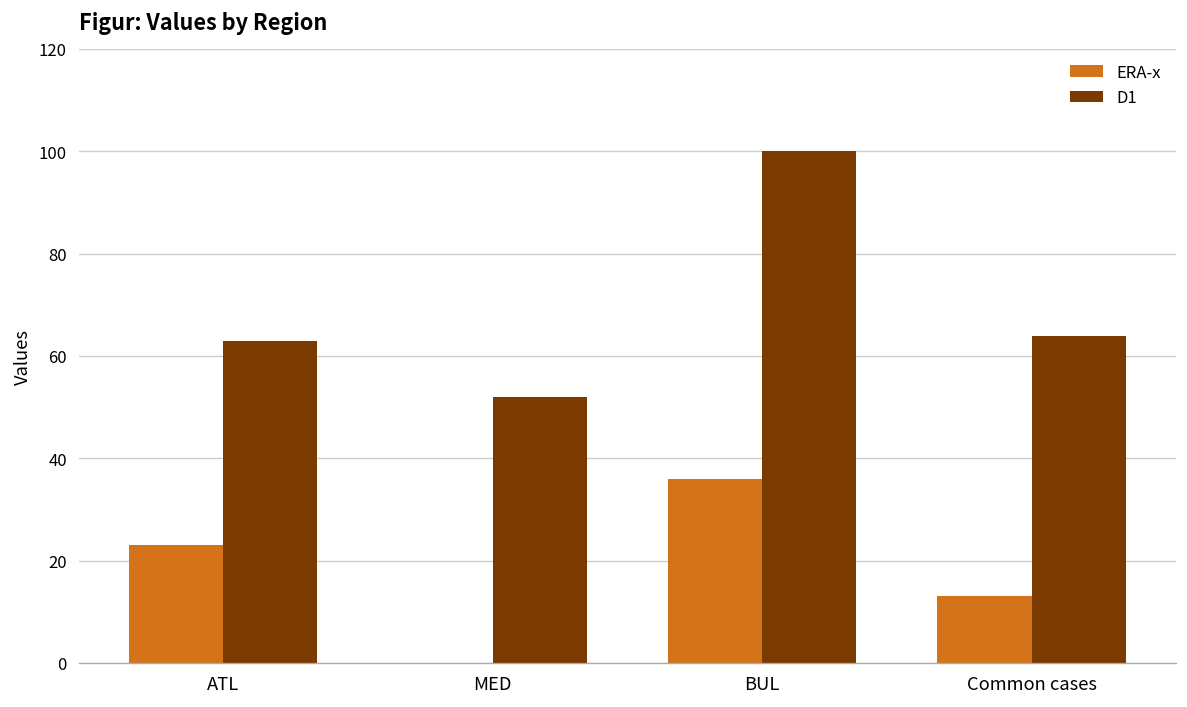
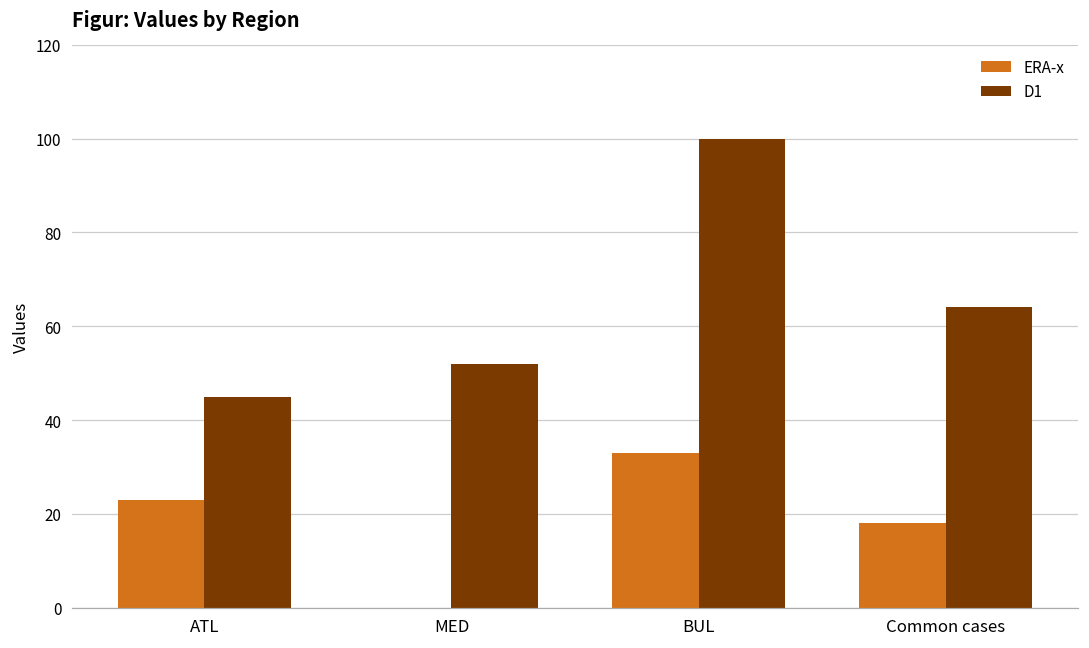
D1, ATL: 63 -> 45
ERA-x, BUL: 36 -> 33
ERA-x, Common cases: 13 -> 18
